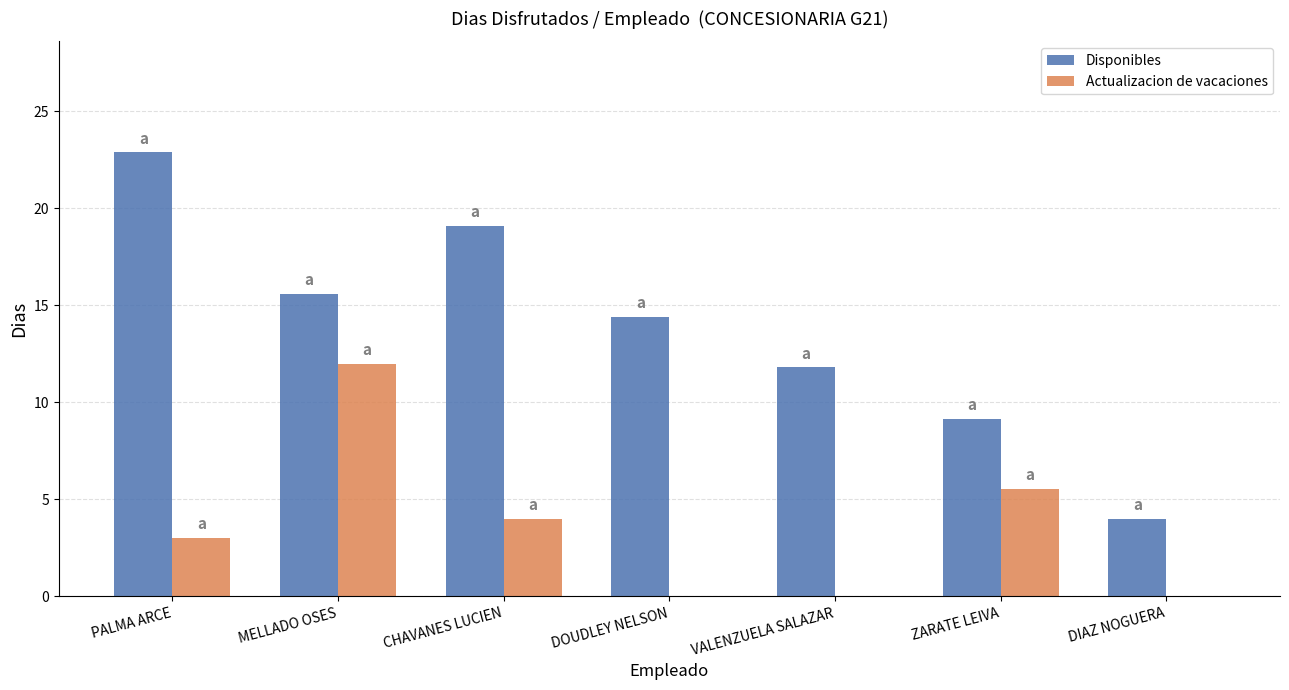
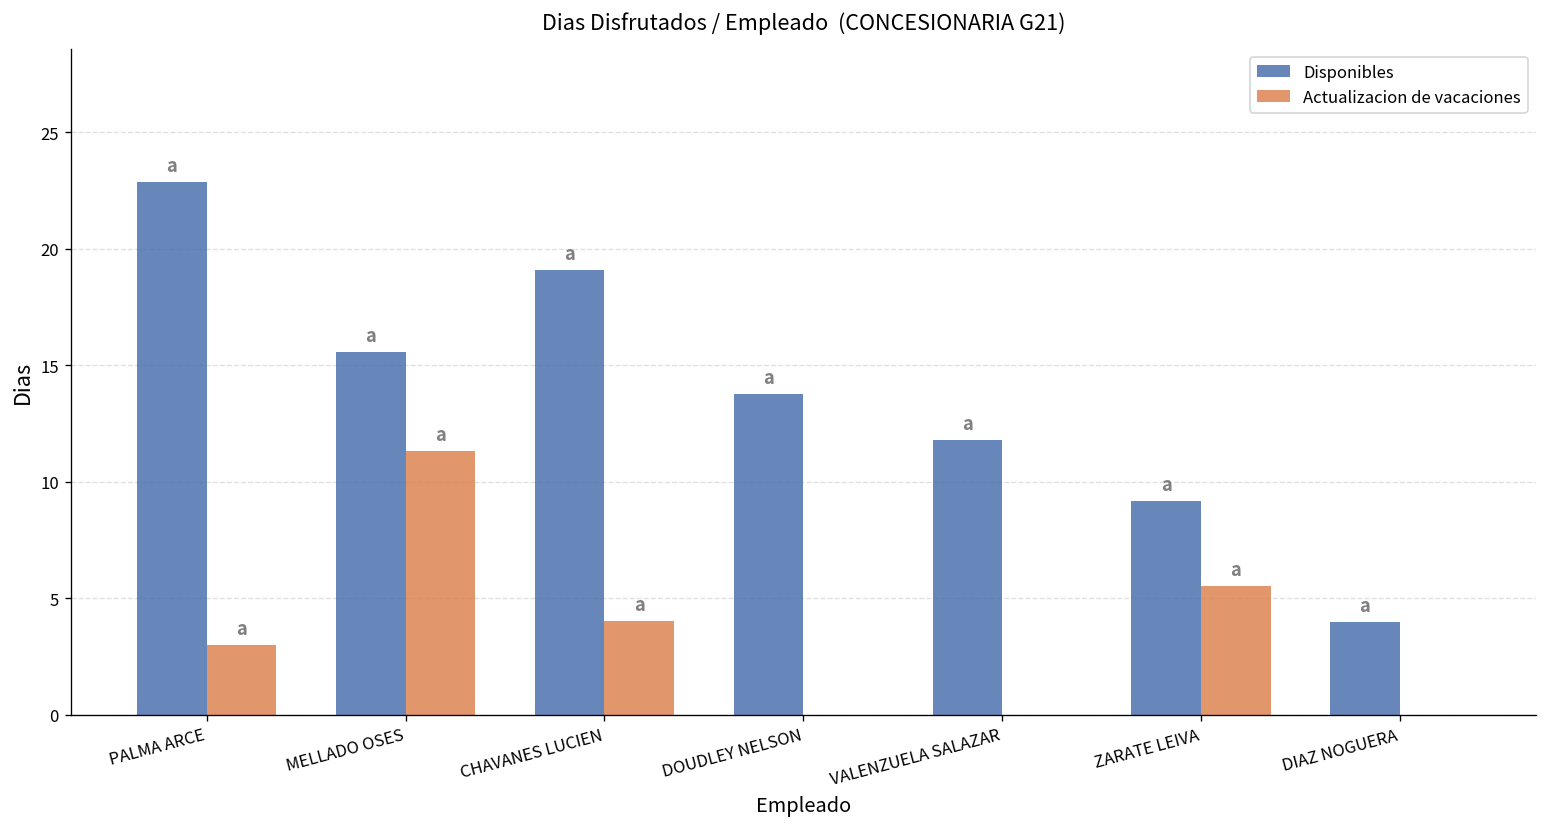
Actualizacion de vacaciones, MELLADO OSES: 12.0 -> 11.3
Disponibles, DOUDLEY NELSON: 14.4 -> 13.8
